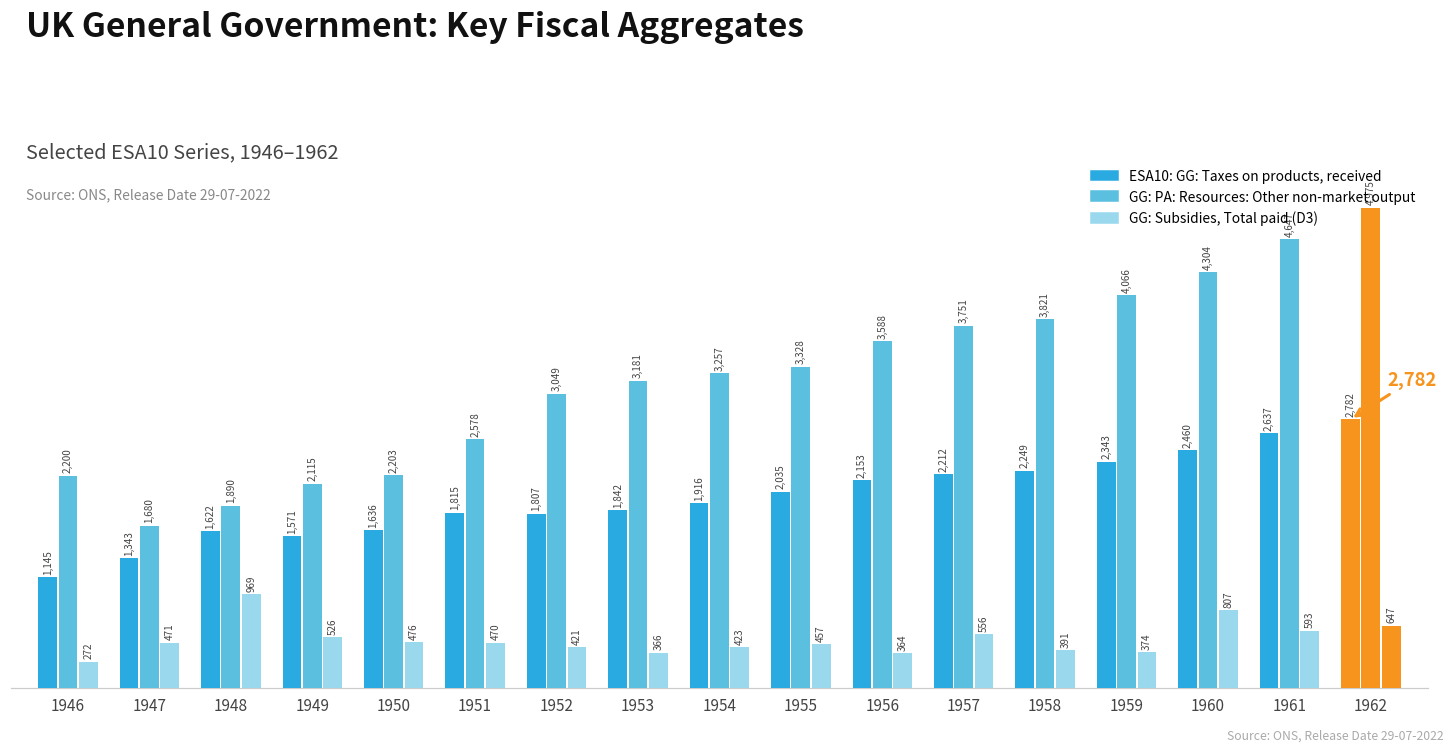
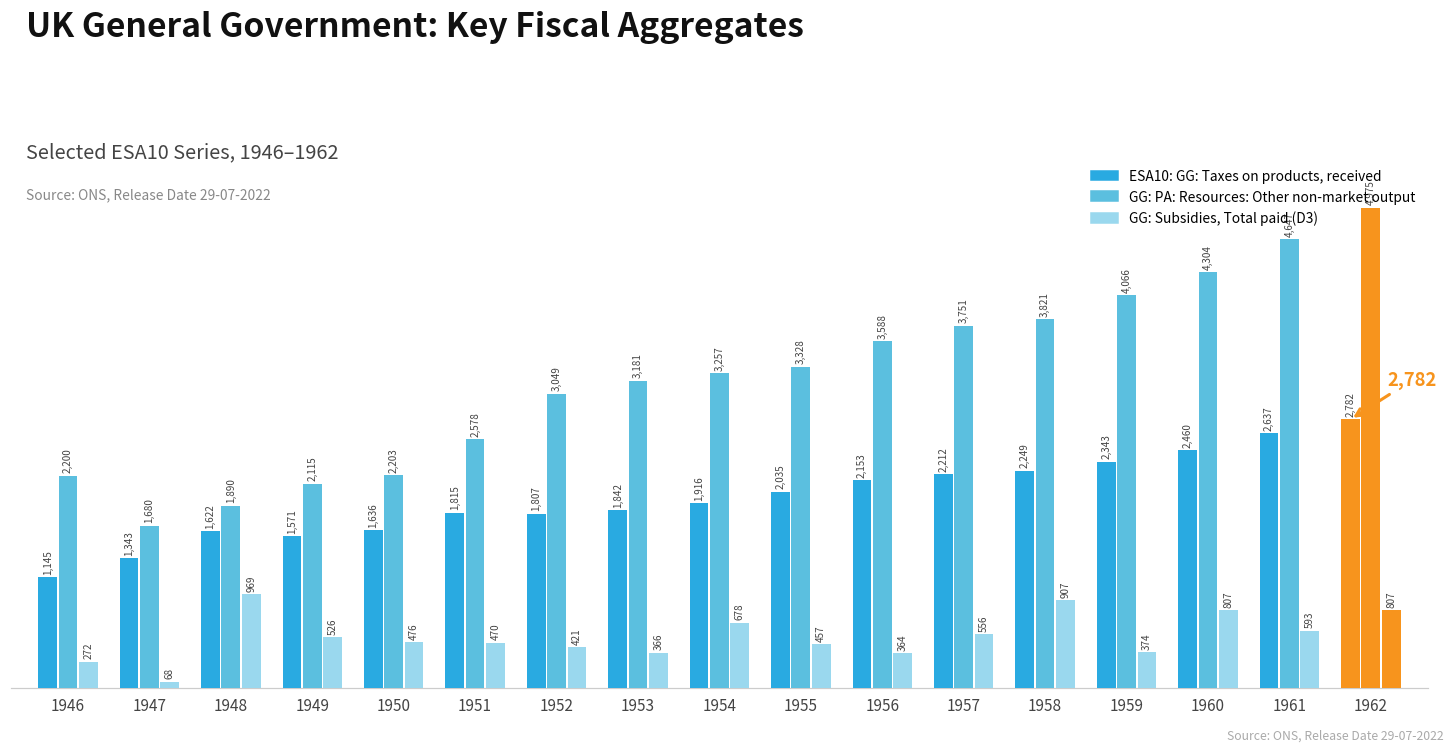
GG: Subsidies, Total paid (D3), 1947: 471 -> 68
GG: Subsidies, Total paid (D3), 1954: 423 -> 678
GG: Subsidies, Total paid (D3), 1958: 391 -> 907
GG: Subsidies, Total paid (D3), 1962: 647 -> 807
